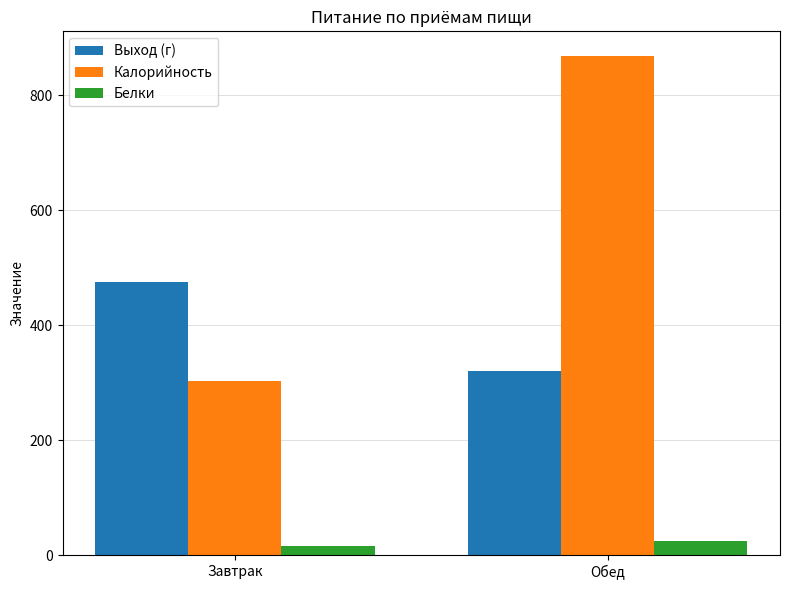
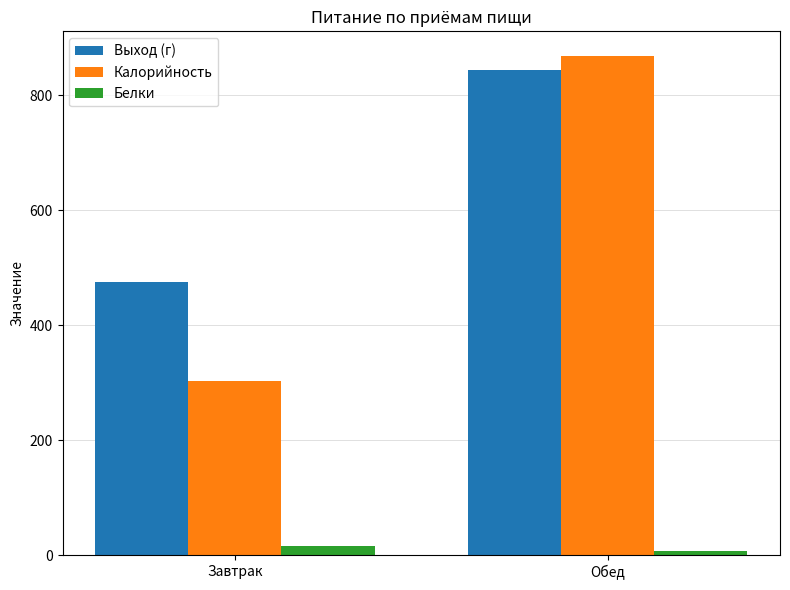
Выход (г), Обед: 320 -> 840
Белки, Обед: 20 -> 10
